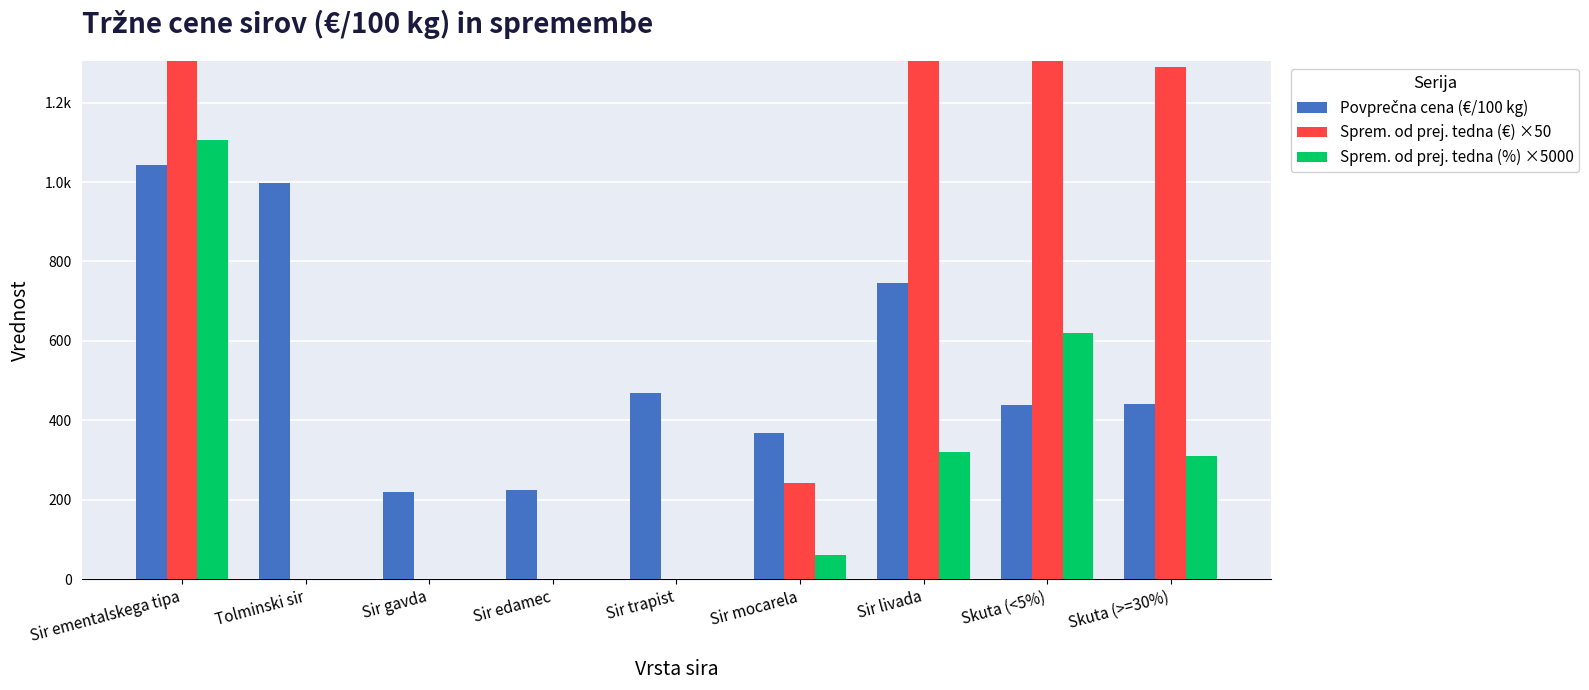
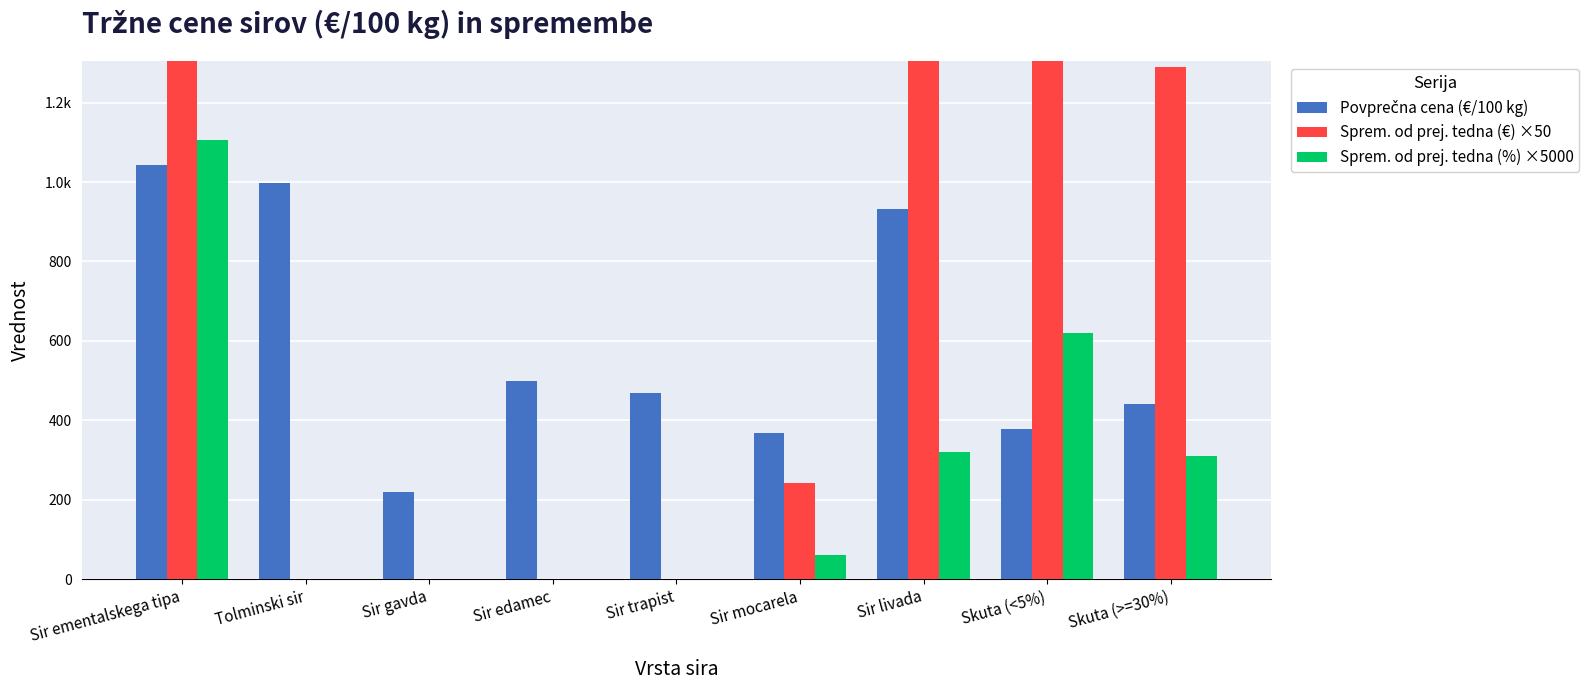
Povprečna cena (€/100 kg), Sir edamec: 220 -> 500
Povprečna cena (€/100 kg), Sir livada: 740 -> 930
Povprečna cena (€/100 kg), Skuta (<5%): 440 -> 380
